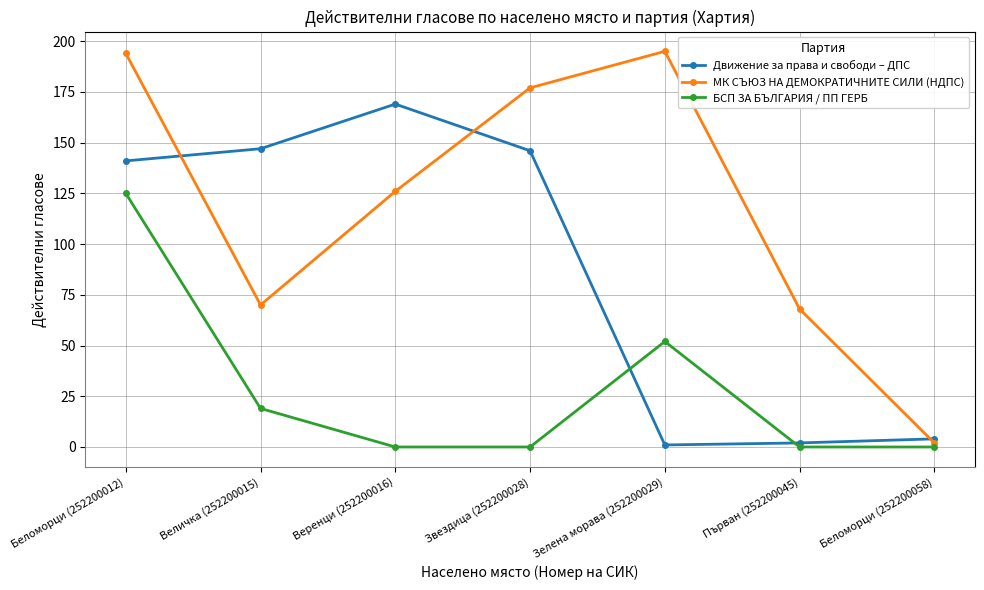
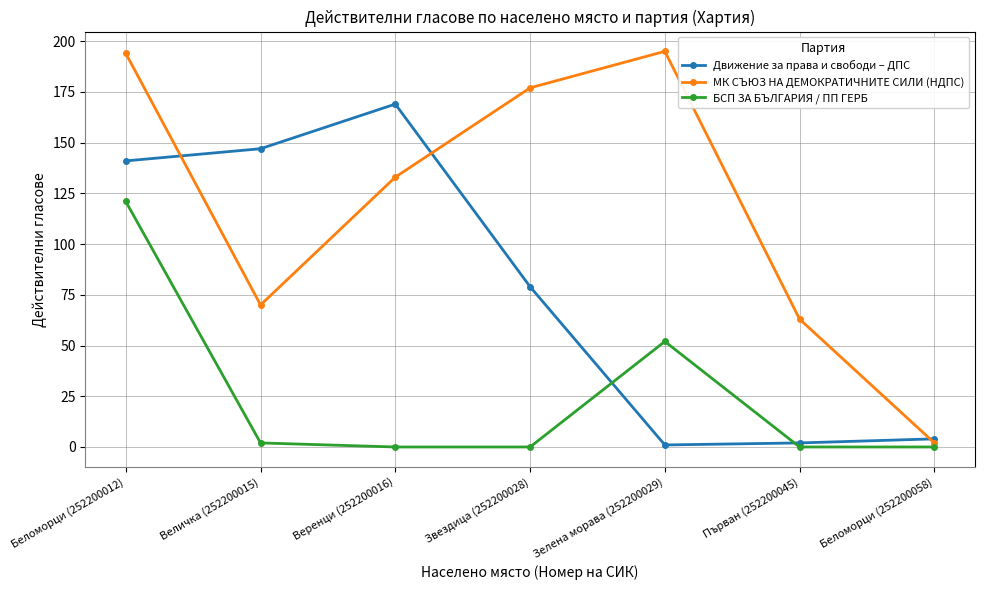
БСП ЗА БЪЛГАРИЯ / ПП ГЕРБ, Беломорци (252200012): 125 -> 121
БСП ЗА БЪЛГАРИЯ / ПП ГЕРБ, Величка (252200015): 19 -> 2
МК СЪЮЗ НА ДЕМОКРАТИЧНИТЕ СИЛИ (НДПС), Веренци (252200016): 126 -> 133
Движение за права и свободи – ДПС, Звездица (252200028): 146 -> 79
МК СЪЮЗ НА ДЕМОКРАТИЧНИТЕ СИЛИ (НДПС), Първан (252200045): 68 -> 63
